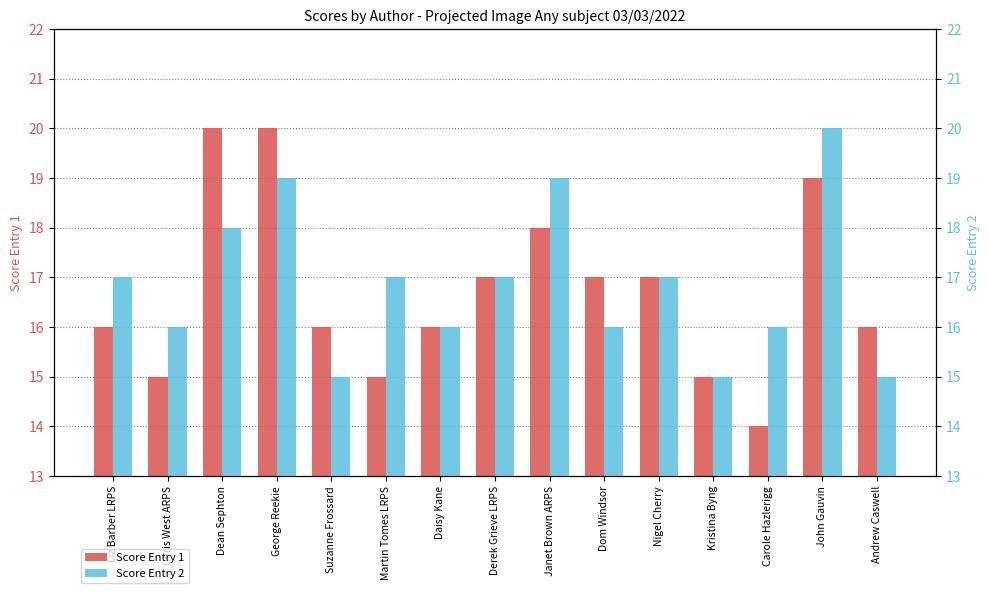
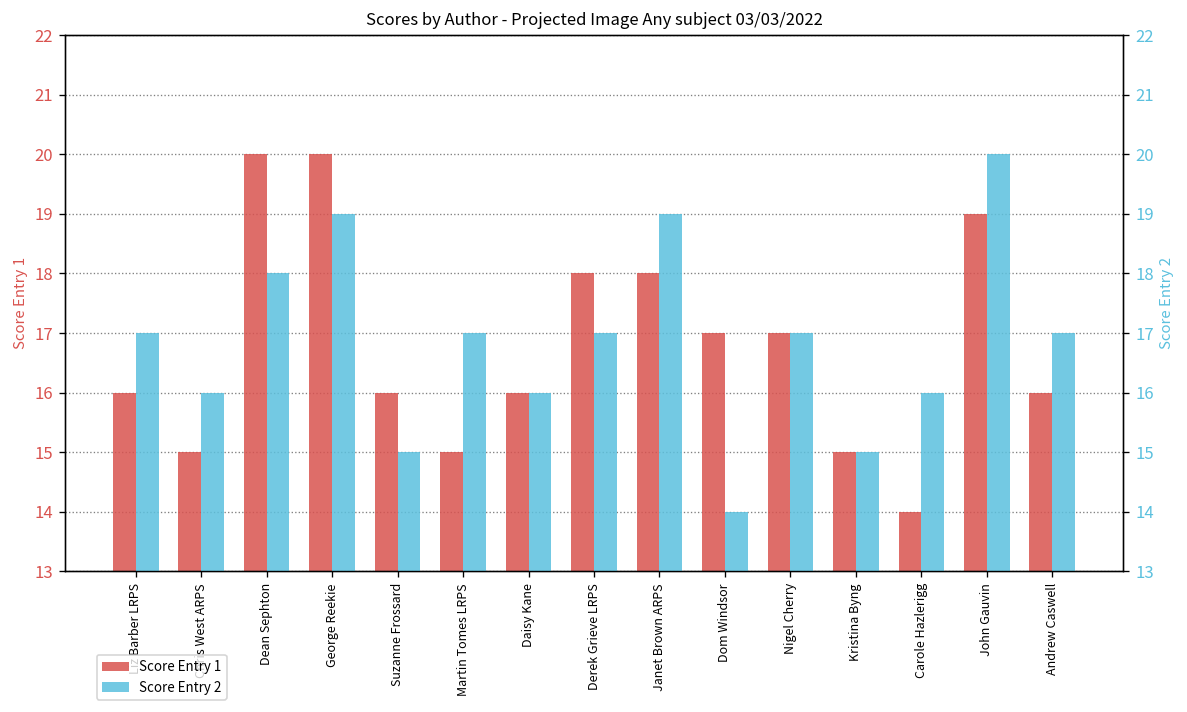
Score Entry 1, Derek Grieve LRPS: 17 -> 18
Score Entry 2, Dom Windsor: 16 -> 14
Score Entry 2, Andrew Caswell: 15 -> 17
